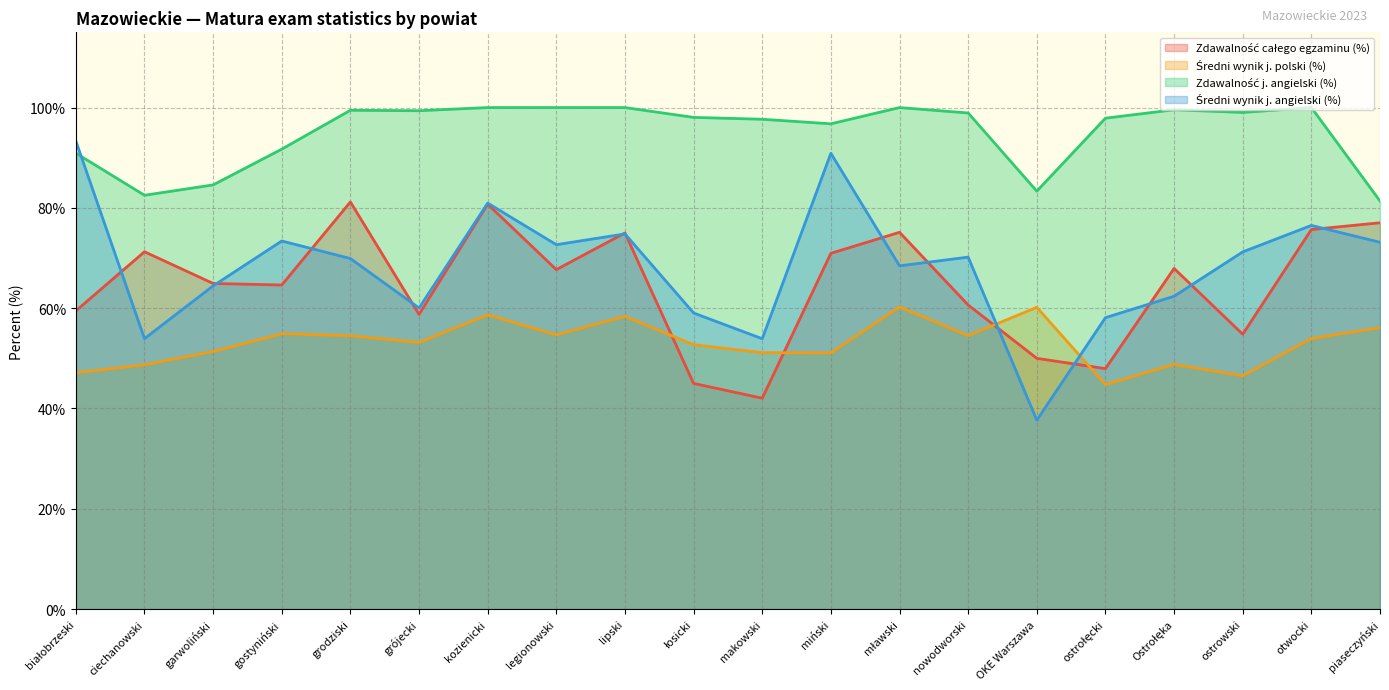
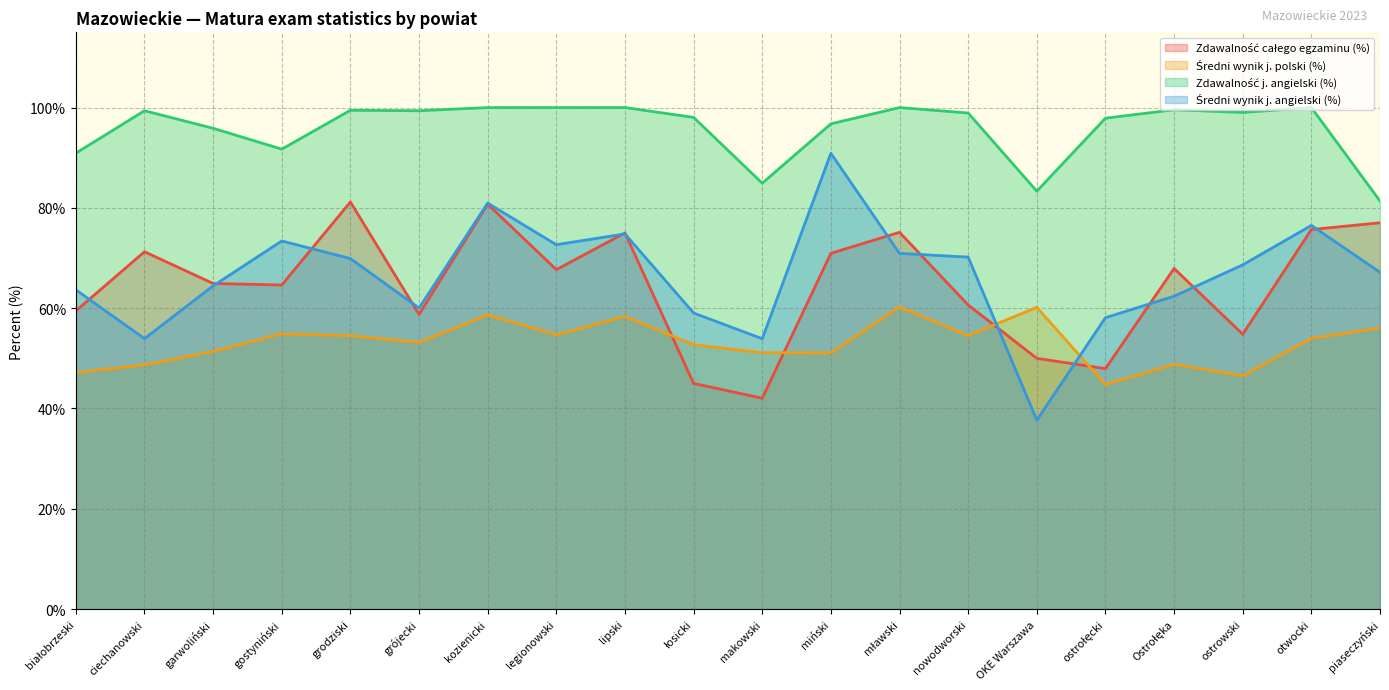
Średni wynik j. angielski (%), białobrzeski: 93% -> 64%
Zdawalność j. angielski (%), ciechanowski: 83% -> 99%
Zdawalność j. angielski (%), garwoliński: 85% -> 96%
Zdawalność j. angielski (%), makowski: 98% -> 85%
Średni wynik j. angielski (%), mławski: 68% -> 71%
Średni wynik j. angielski (%), ostrowski: 71% -> 69%
Średni wynik j. angielski (%), piaseczyński: 73% -> 67%
